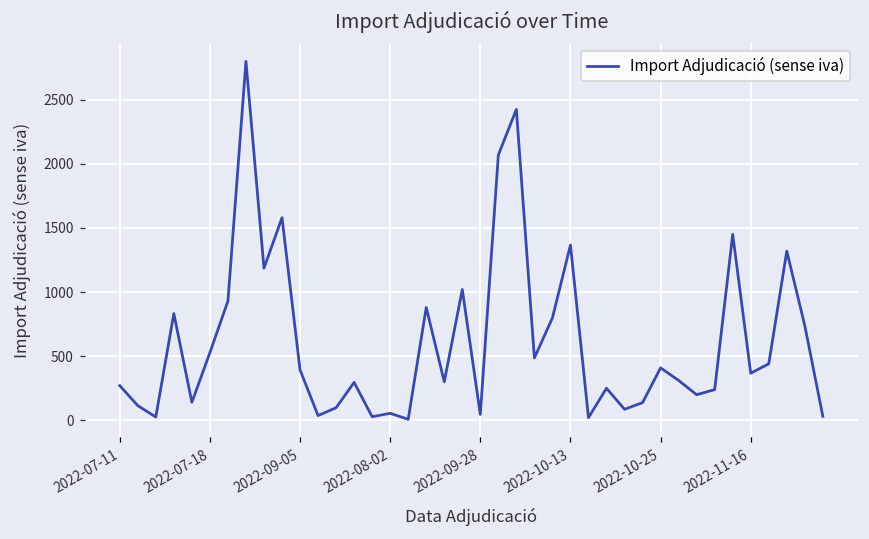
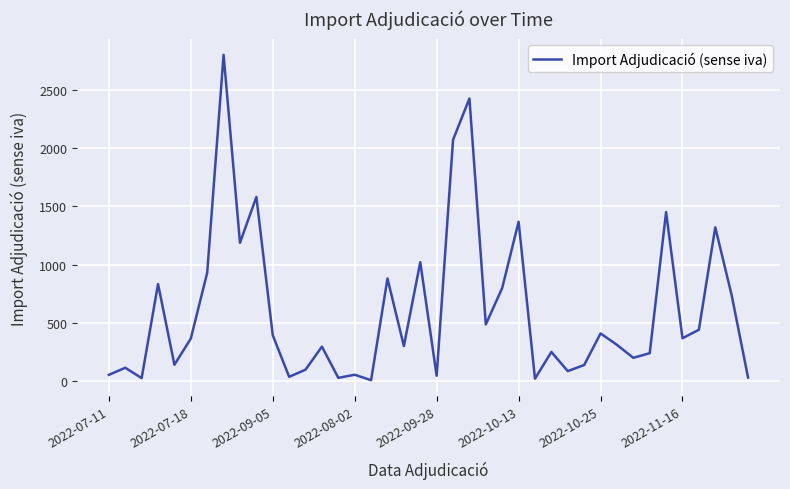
2022-07-11: 270 -> 50
2022-07-18: 530 -> 360
